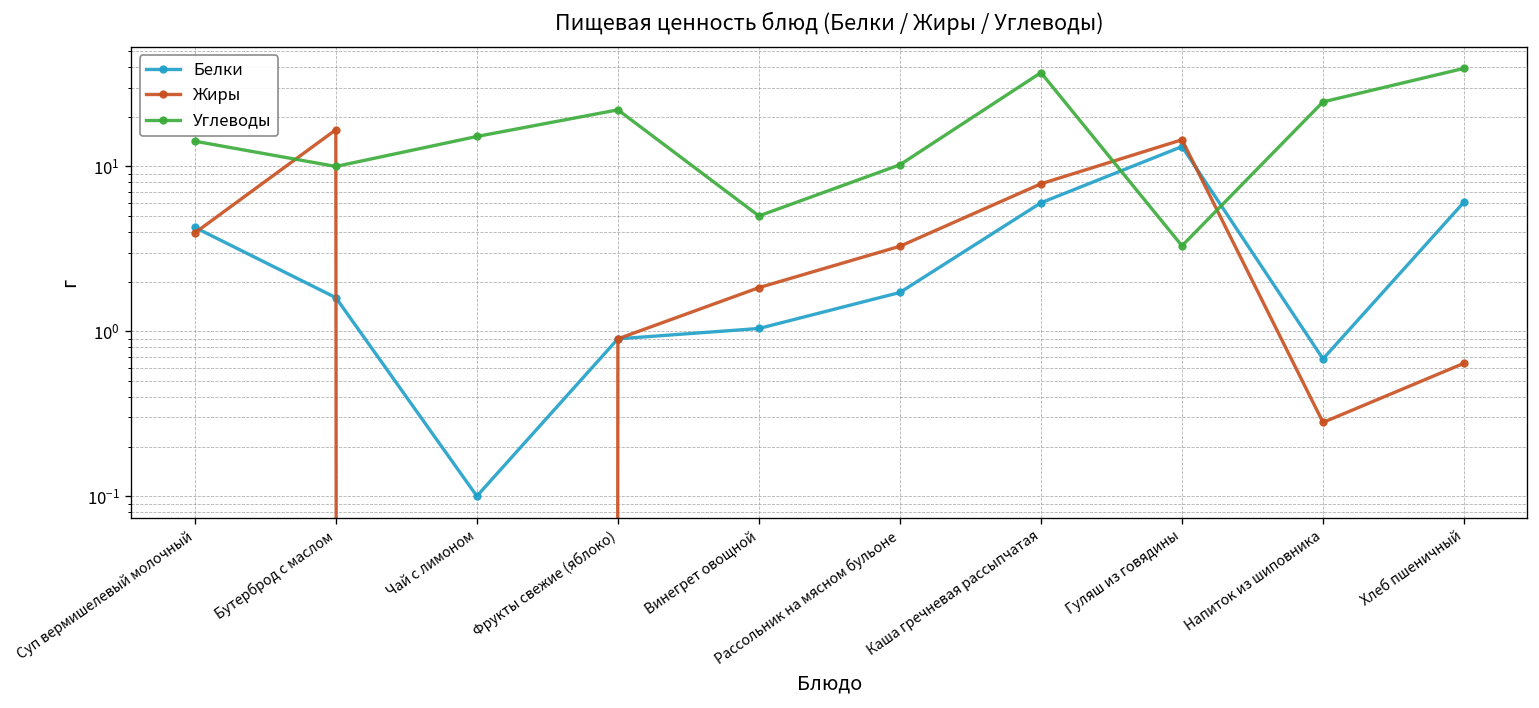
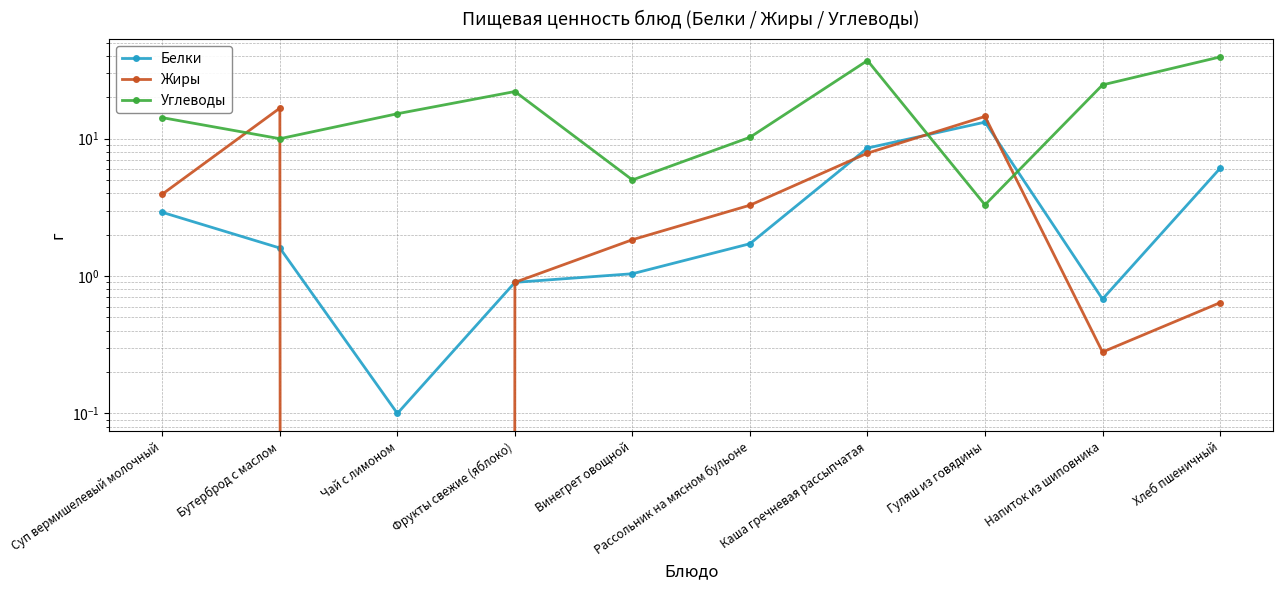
Белки, Суп вермишелевый молочный: 4.3 -> 2.9
Белки, Каша гречневая рассыпчатая: 6 -> 9
